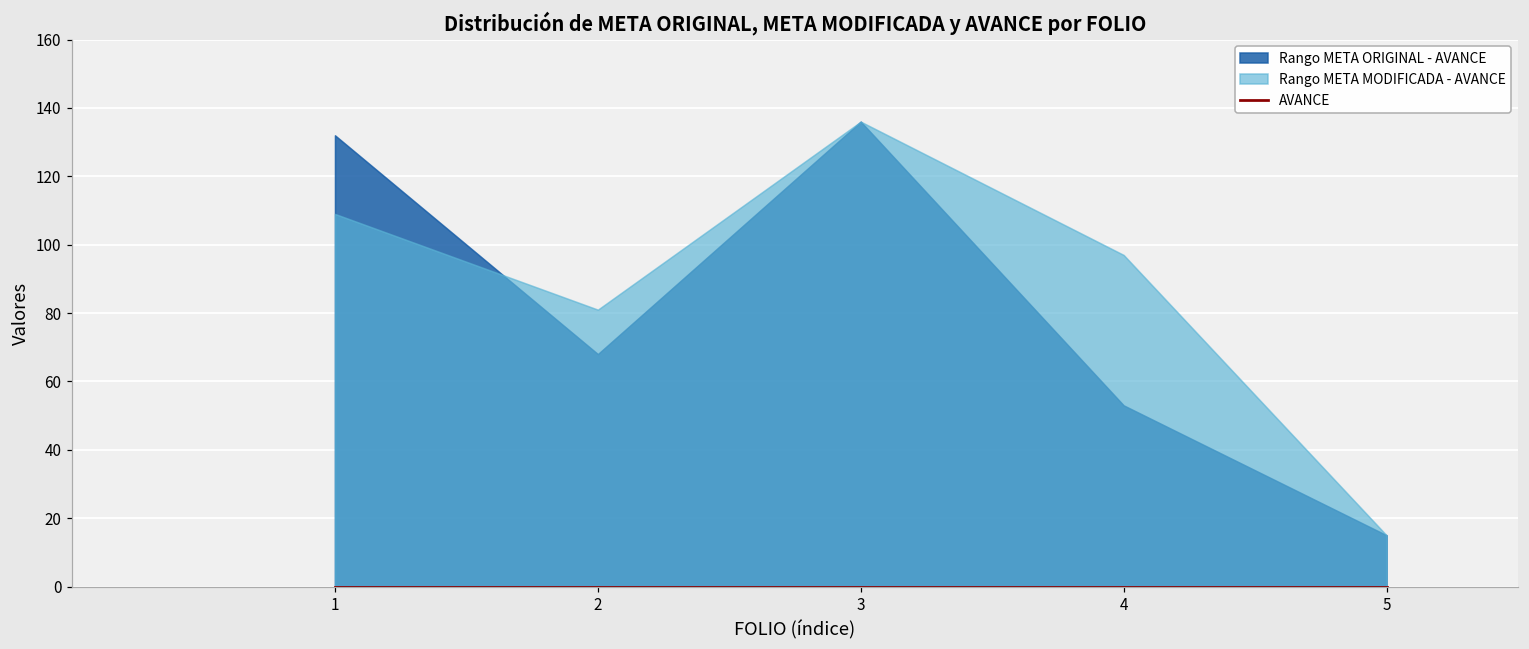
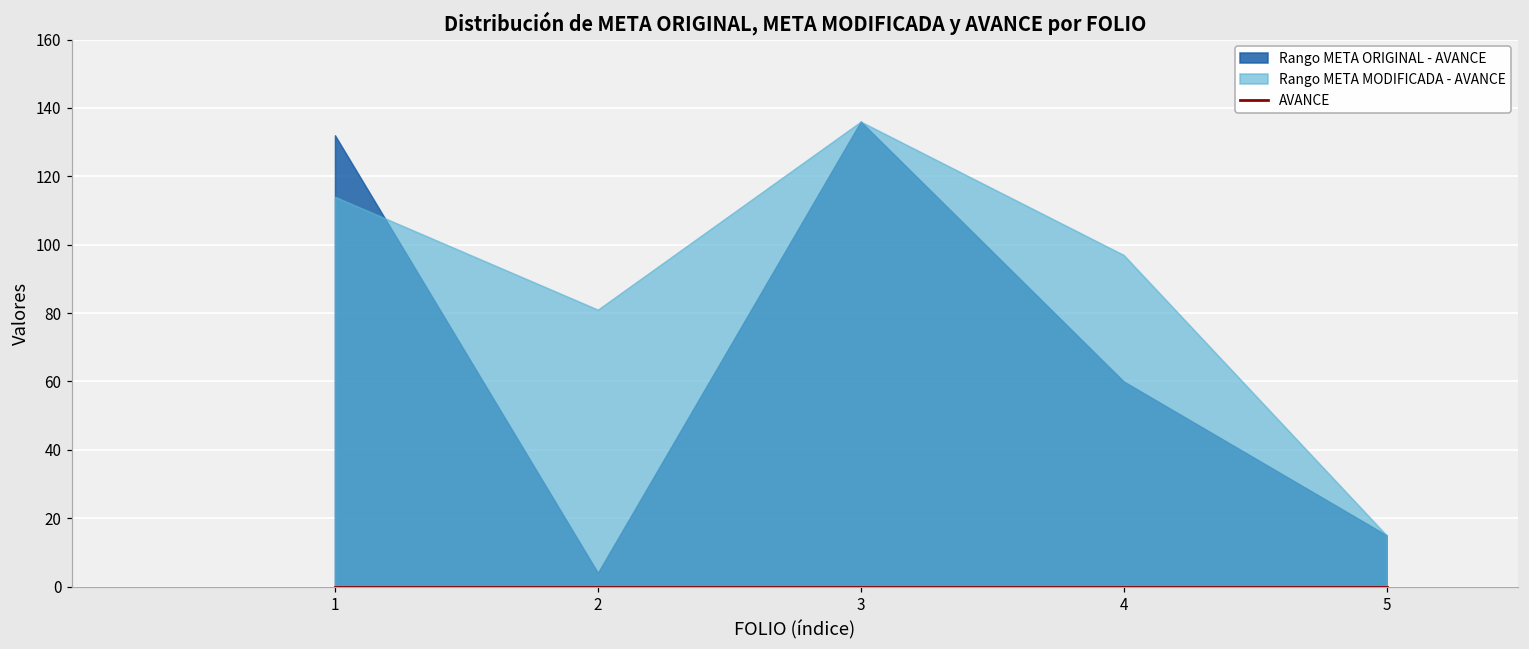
Rango META MODIFICADA - AVANCE, 1: 109 -> 114
Rango META ORIGINAL - AVANCE, 2: 68 -> 4
Rango META ORIGINAL - AVANCE, 4: 53 -> 60
